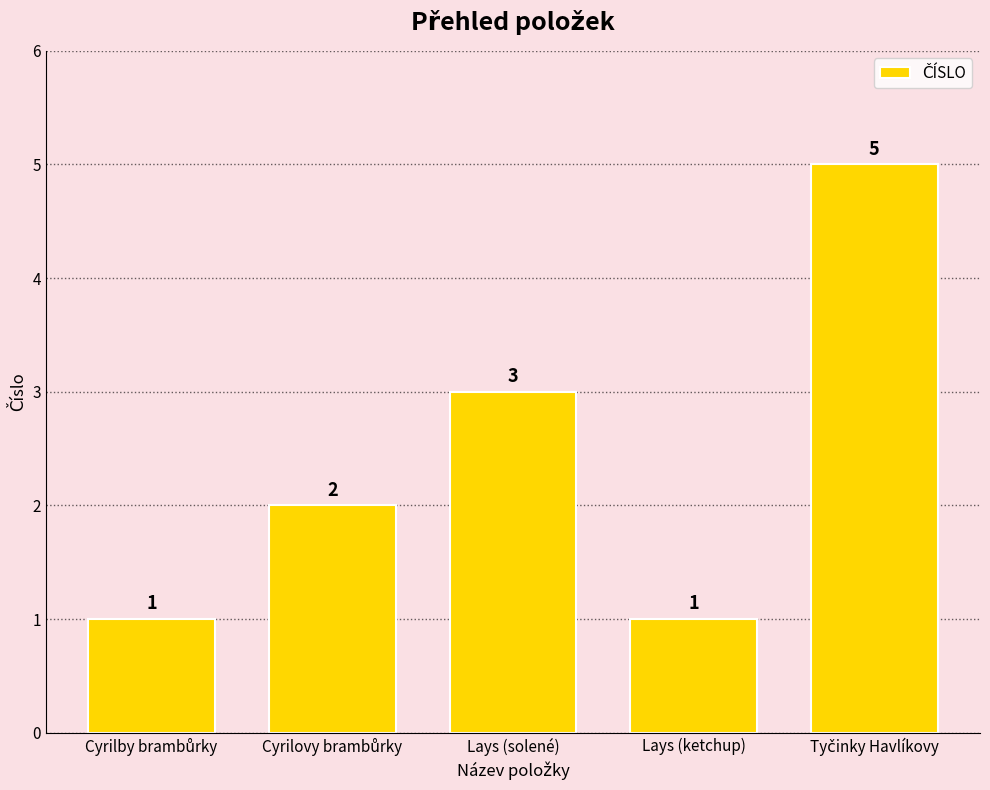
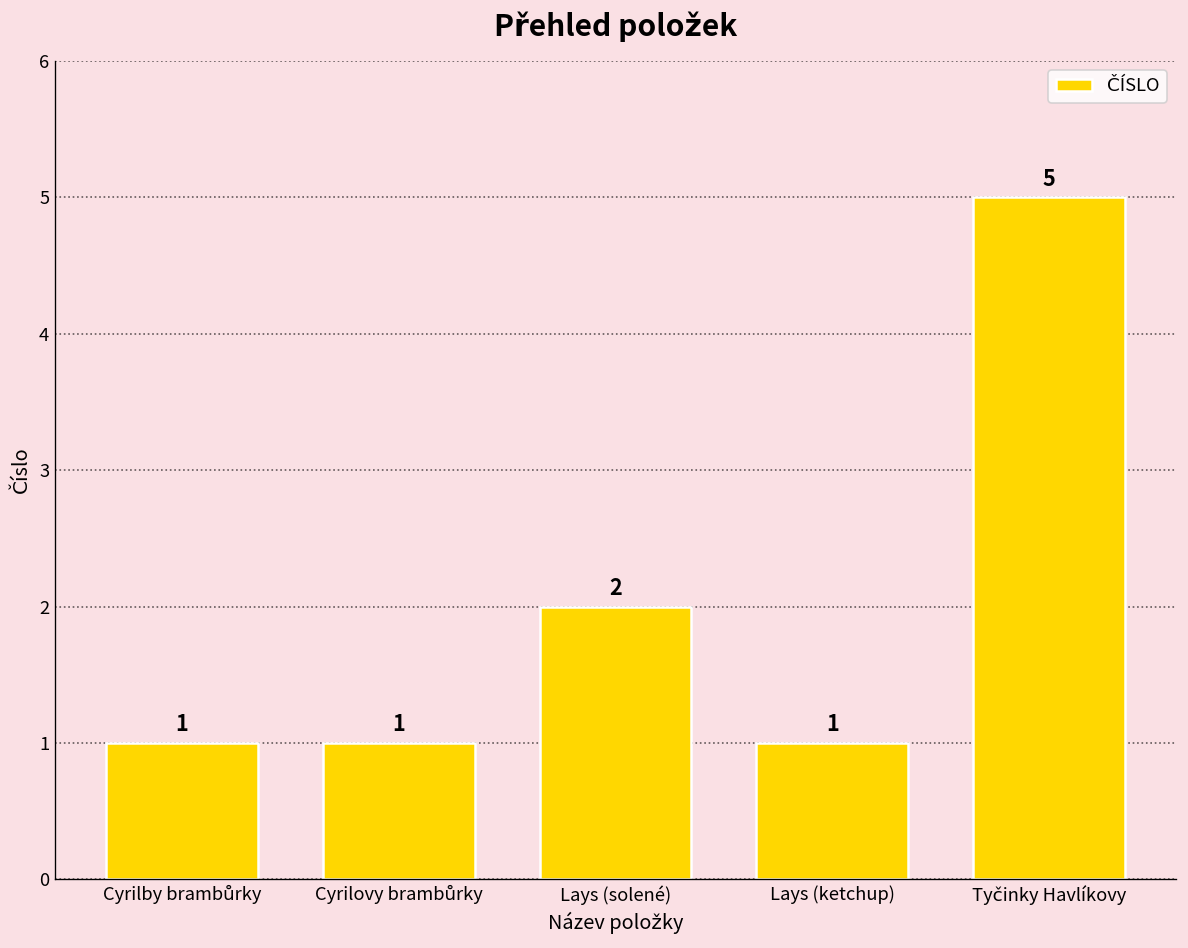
Cyrilovy brambůrky: 2 -> 1
Lays (solené): 3 -> 2
